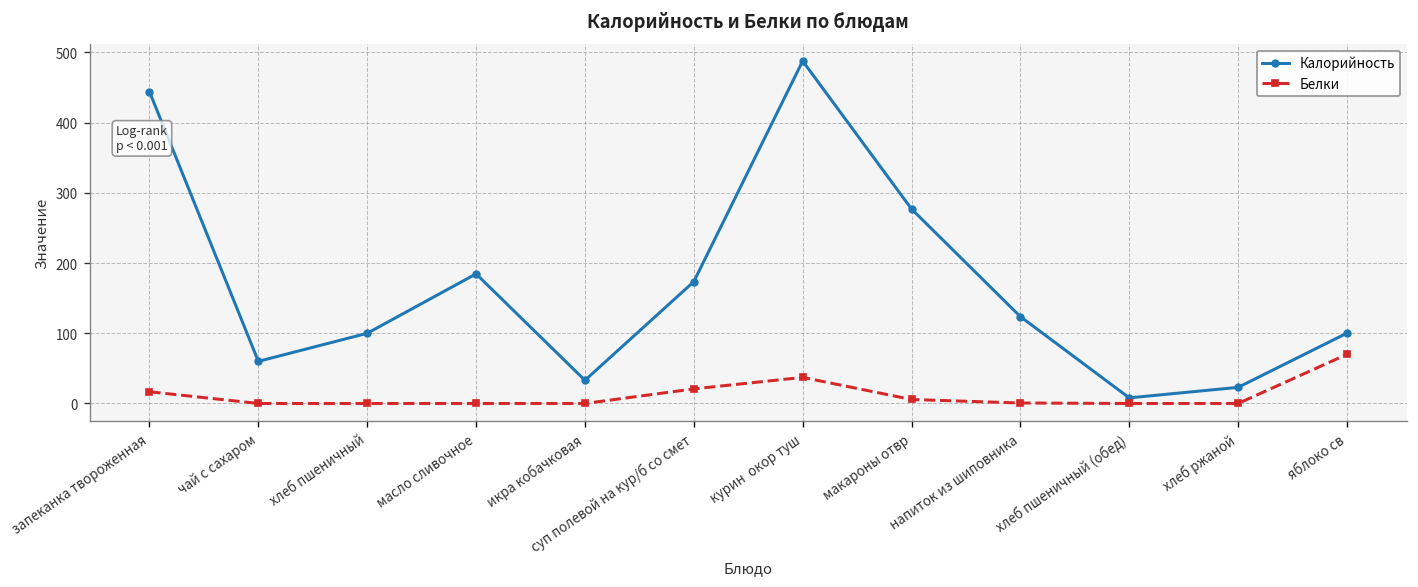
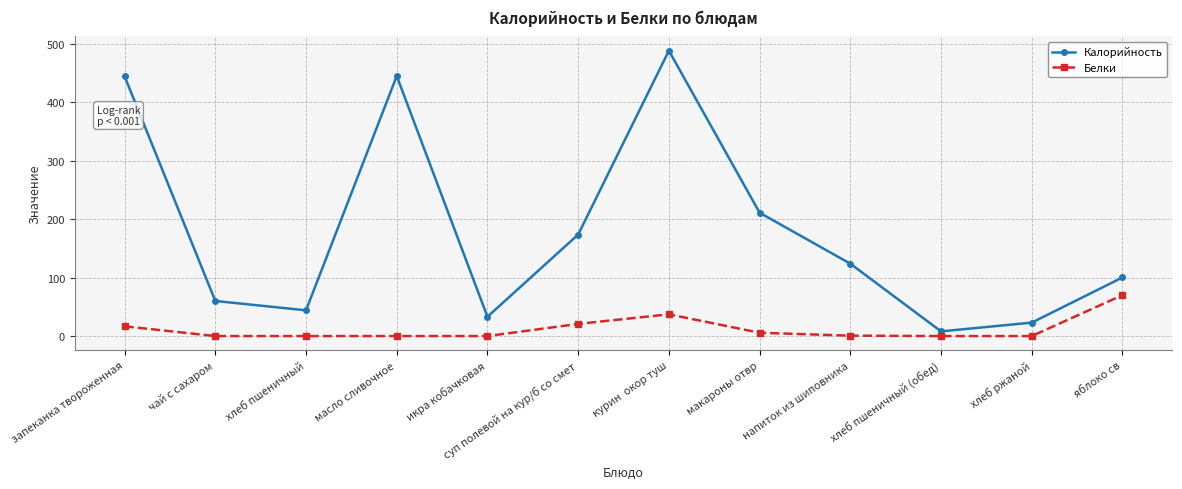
Калорийность, хлеб пшеничный: 100 -> 40
Калорийность, масло сливочное: 180 -> 440
Калорийность, макароны отвр: 280 -> 210
